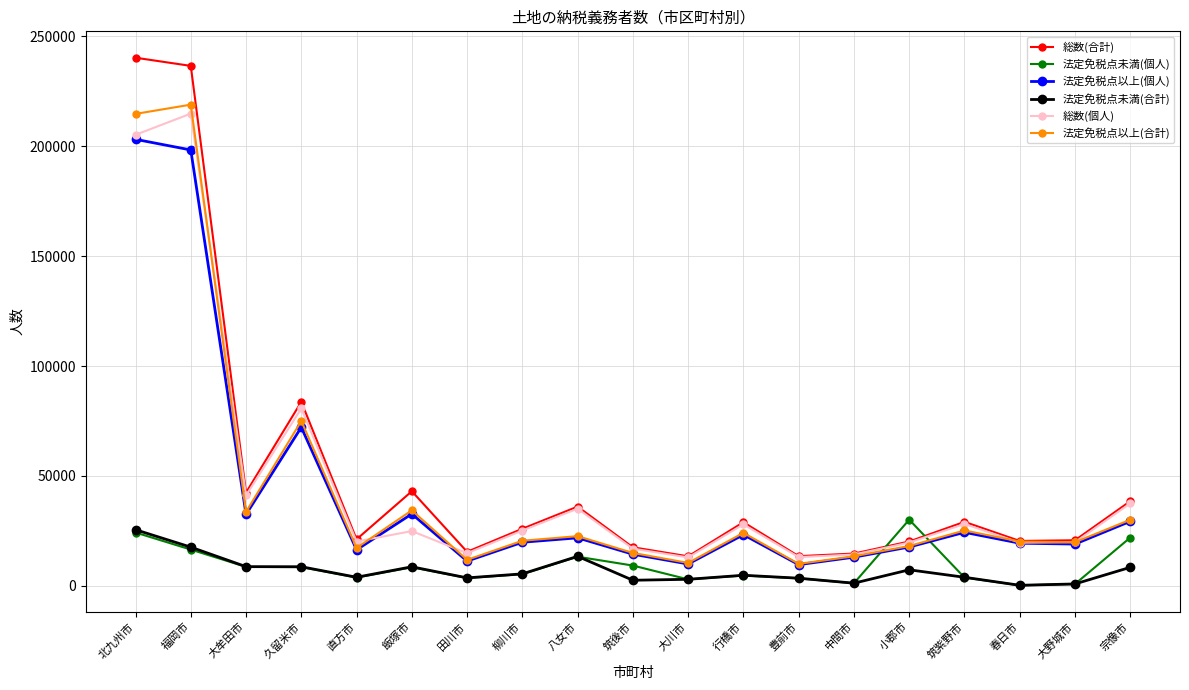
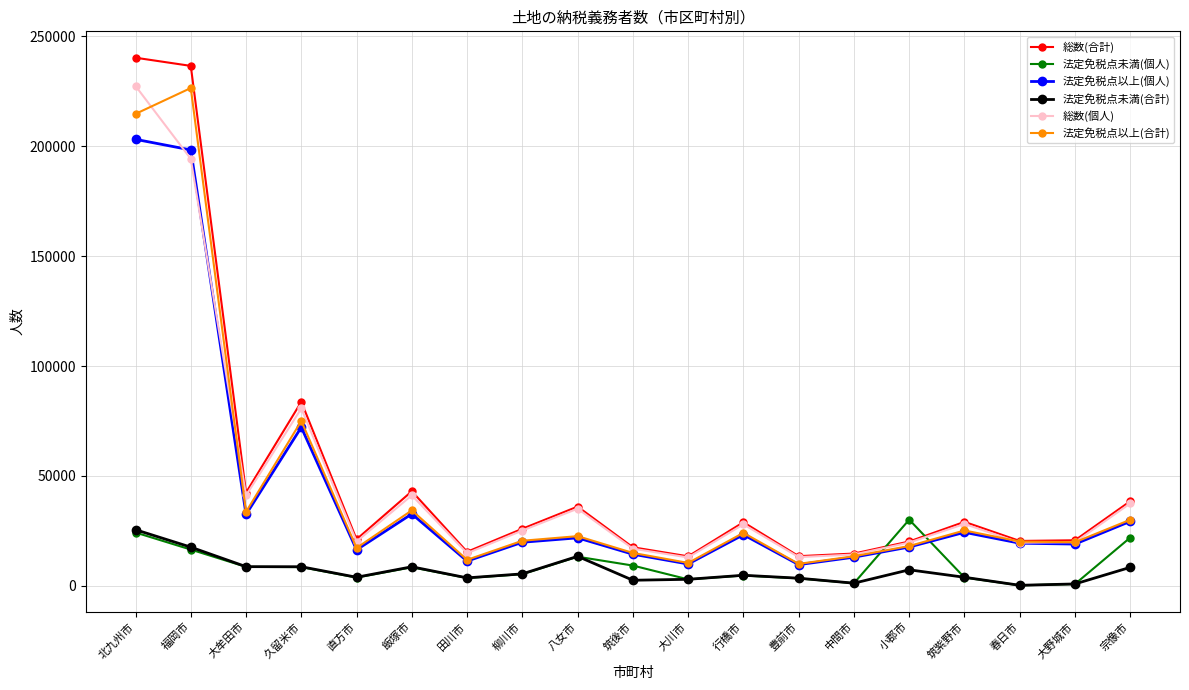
総数(個人), 北九州市: 205000 -> 227000
総数(個人), 福岡市: 215000 -> 194000
法定免税点以上(合計), 福岡市: 219000 -> 227000
総数(個人), 飯塚市: 25000 -> 41000
